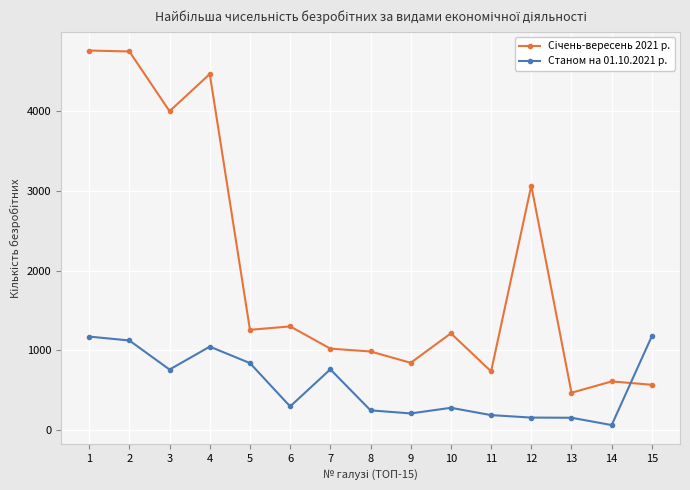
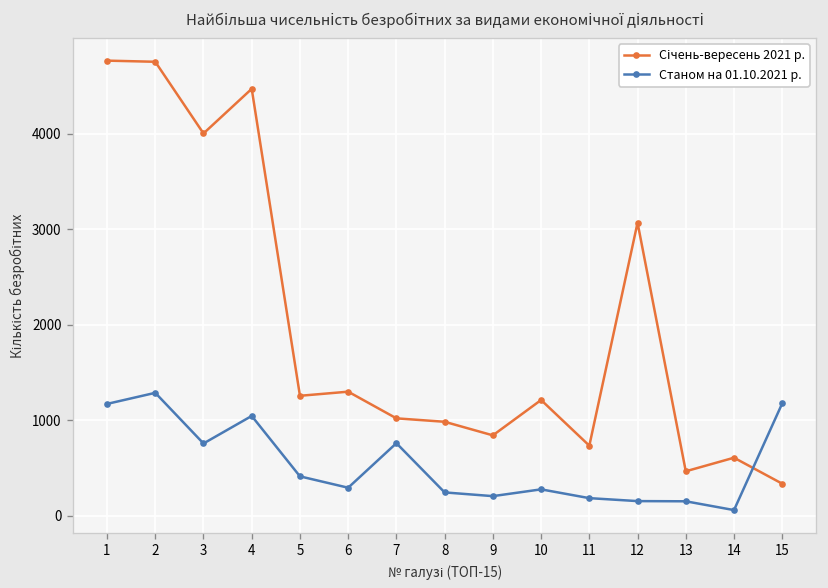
Станом на 01.10.2021 р., 2: 1100 -> 1300
Станом на 01.10.2021 р., 5: 800 -> 400
Січень-вересень 2021 р., 15: 600 -> 300
